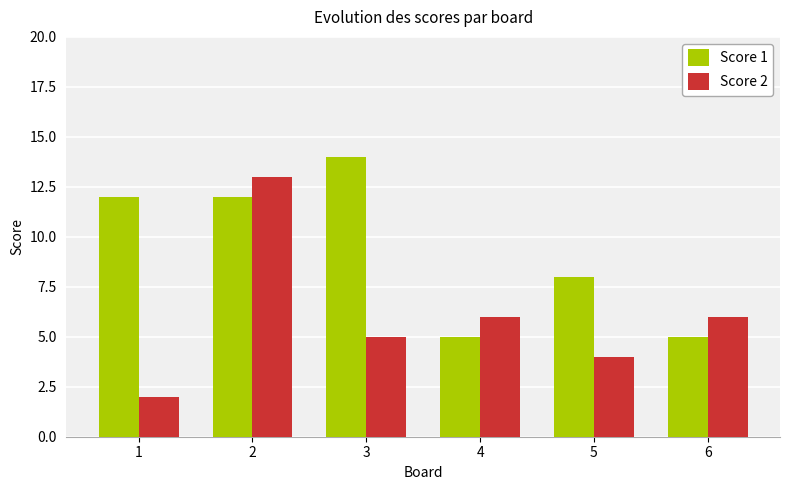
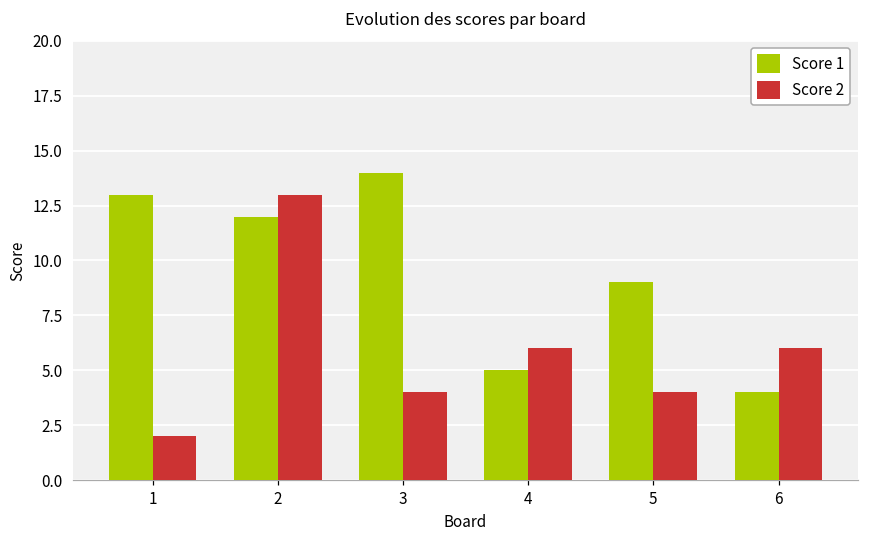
Score 1, 1: 12 -> 13
Score 2, 3: 5 -> 4
Score 1, 5: 8 -> 9
Score 1, 6: 5 -> 4
